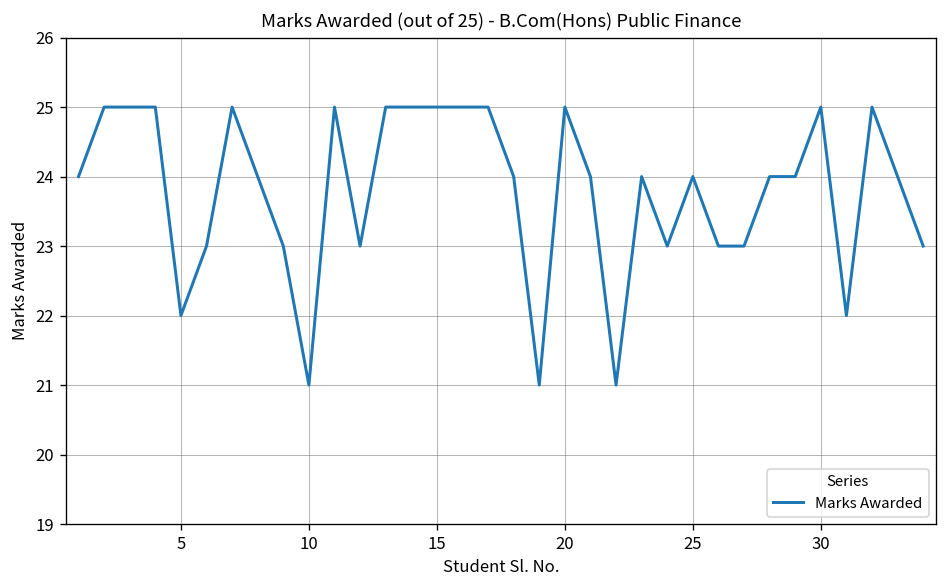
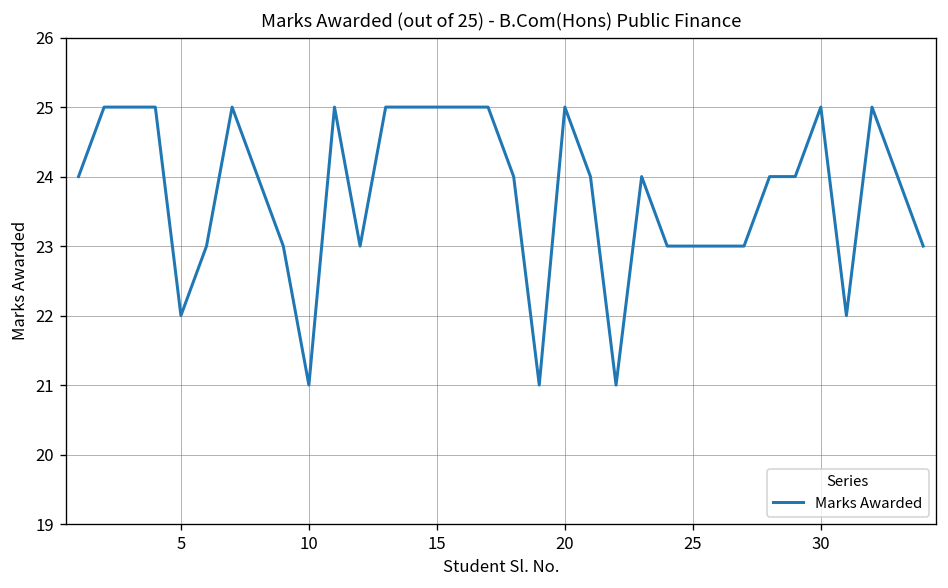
25: 24 -> 23
